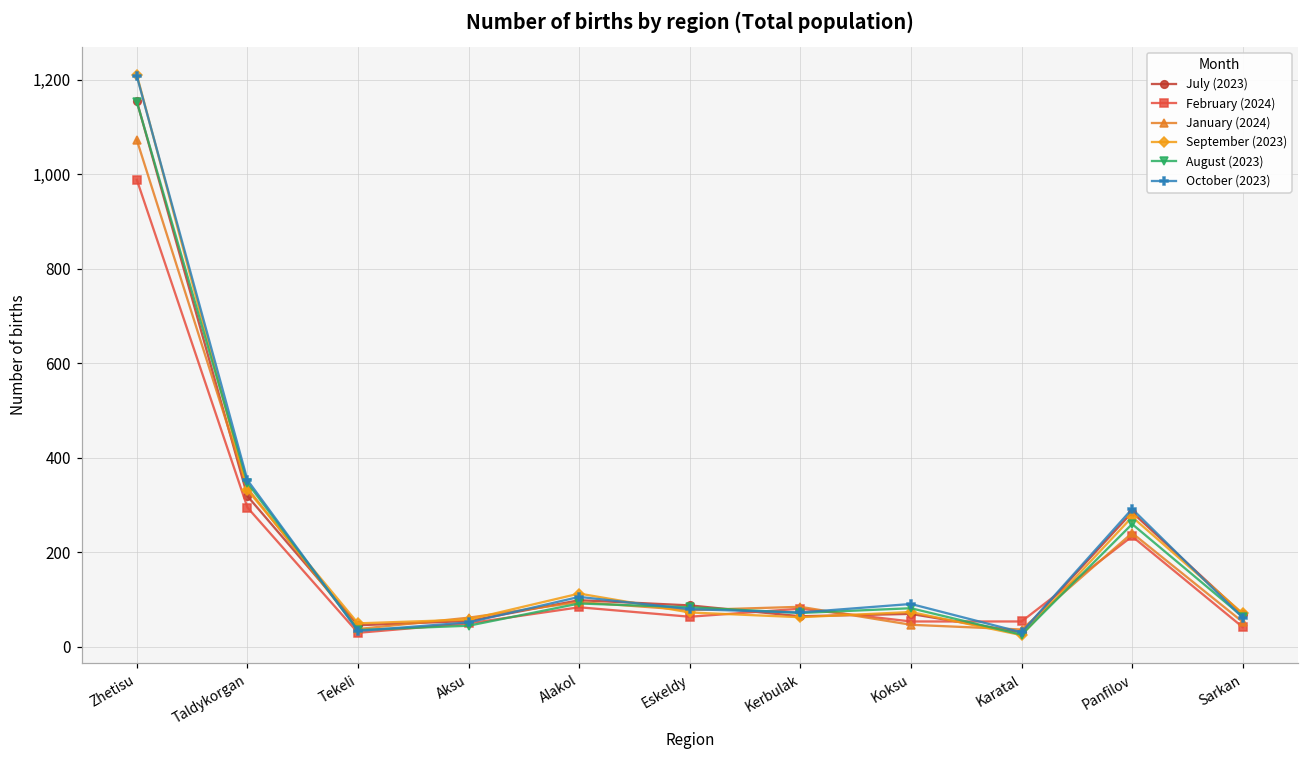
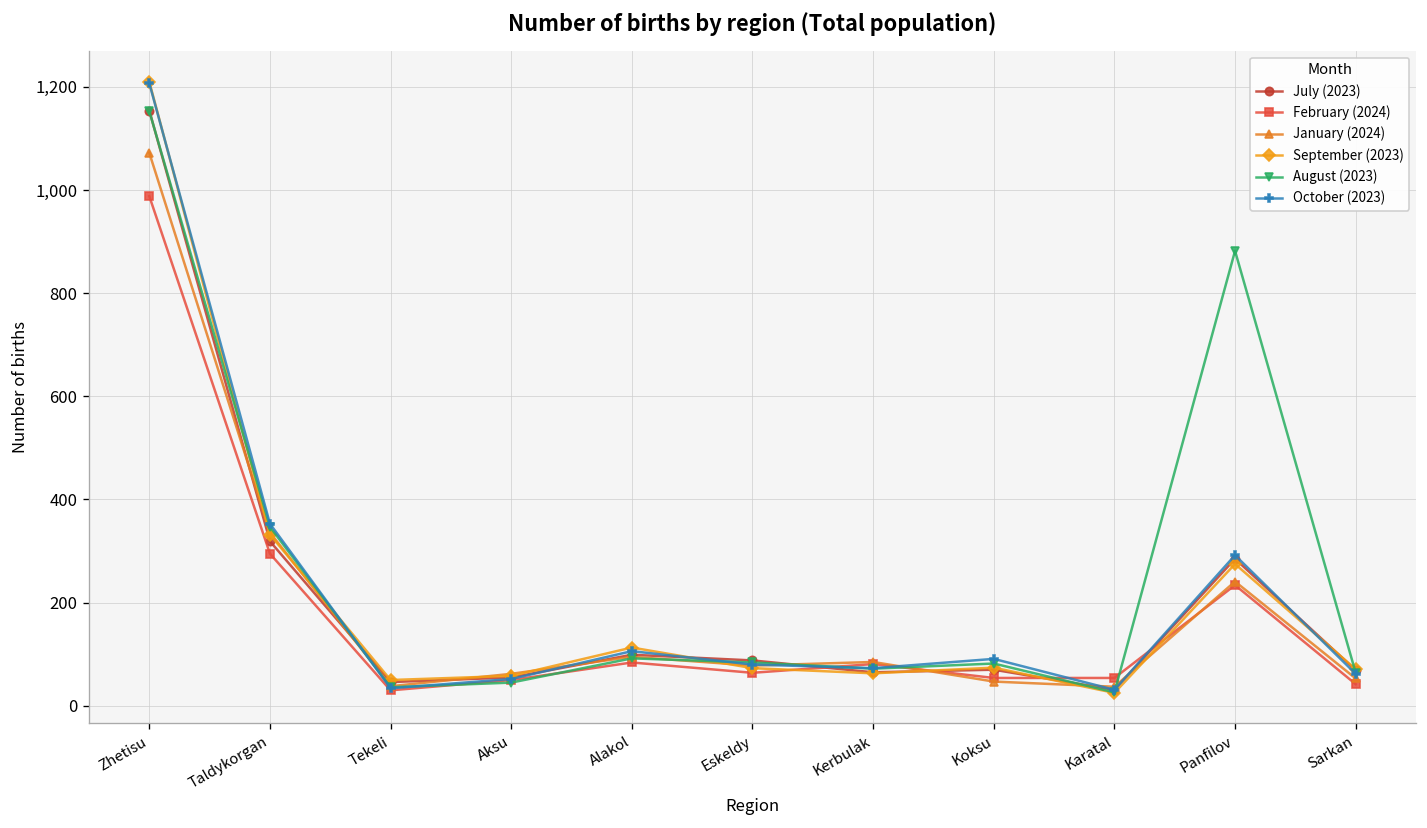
August (2023), Panfilov: 260 -> 880
